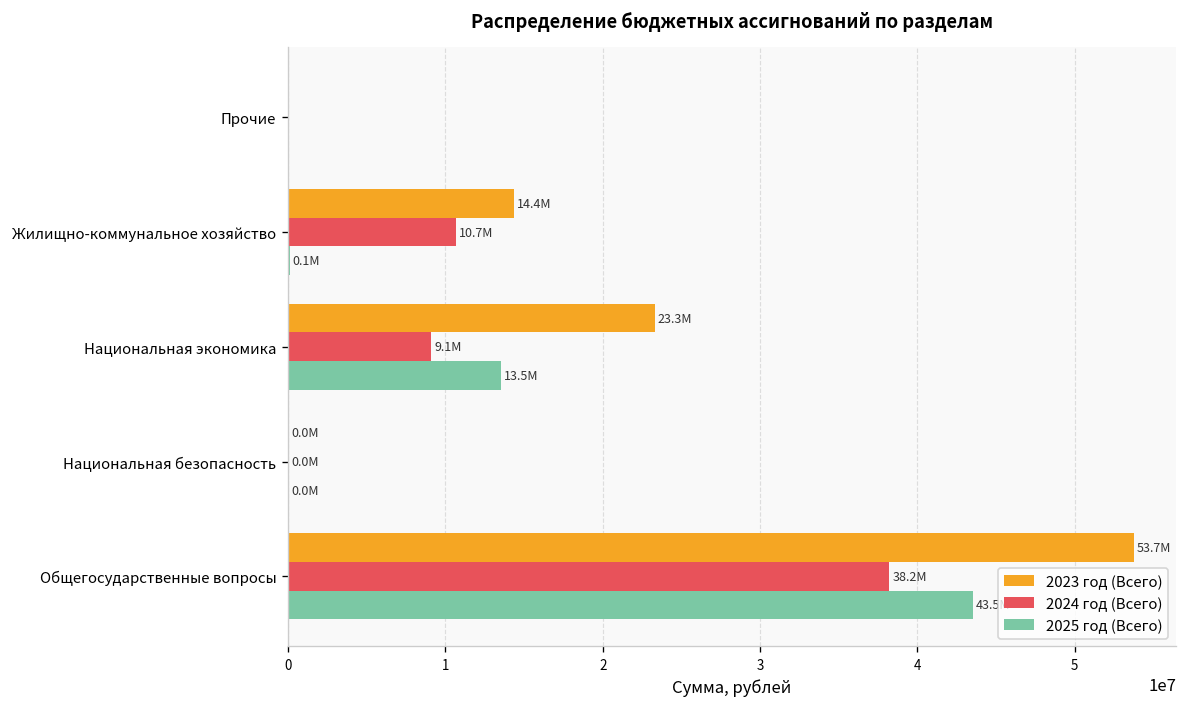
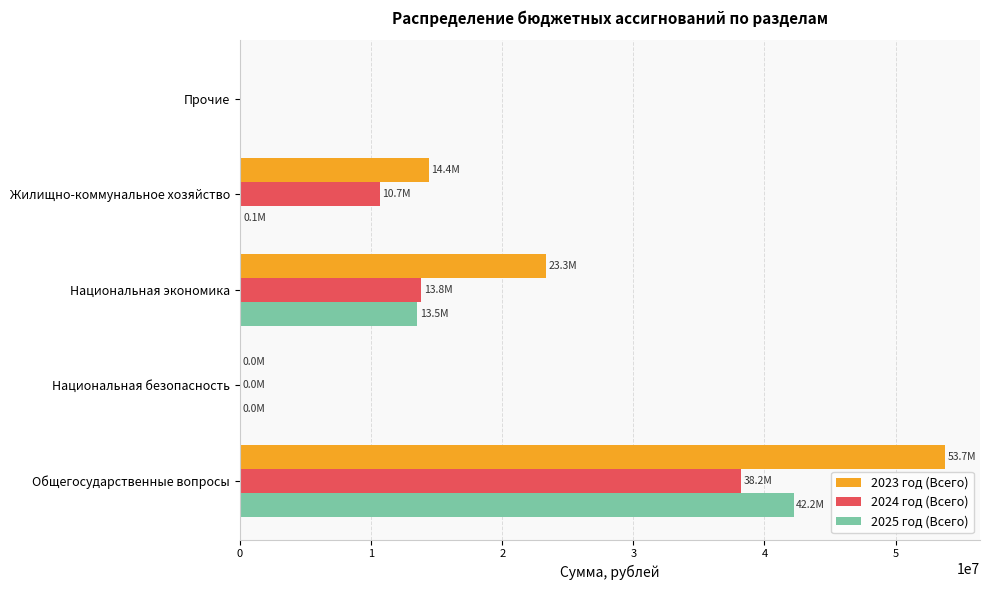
2024 год (Всего), Национальная экономика: 9.1M -> 13.8M
2025 год (Всего), Общегосударственные вопросы: 43500000 -> 42200000
